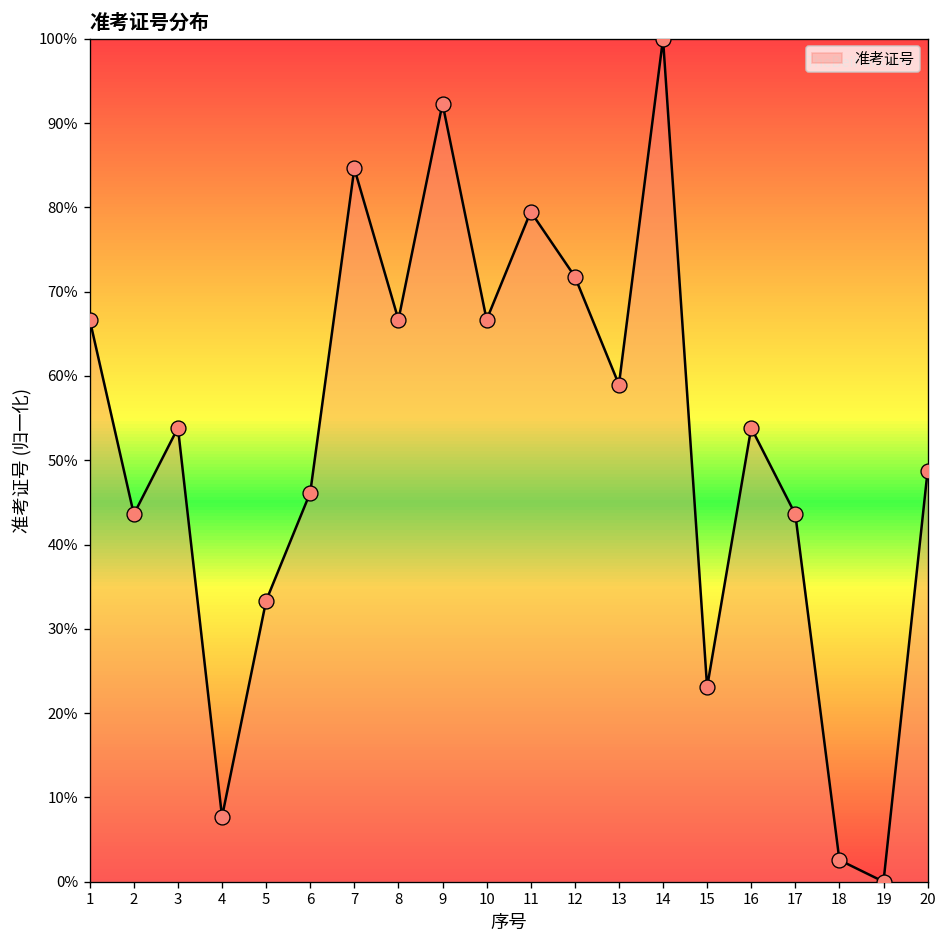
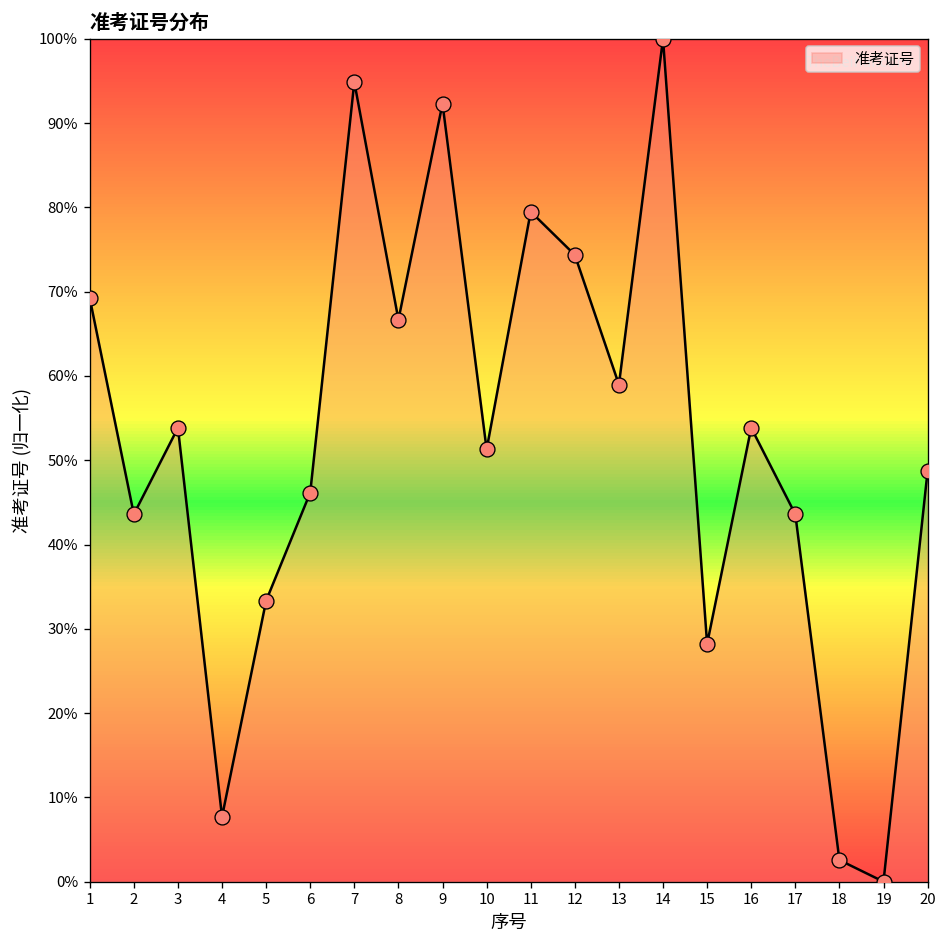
1: 67% -> 69%
7: 85% -> 95%
10: 67% -> 51%
12: 72% -> 74%
15: 23% -> 28%
